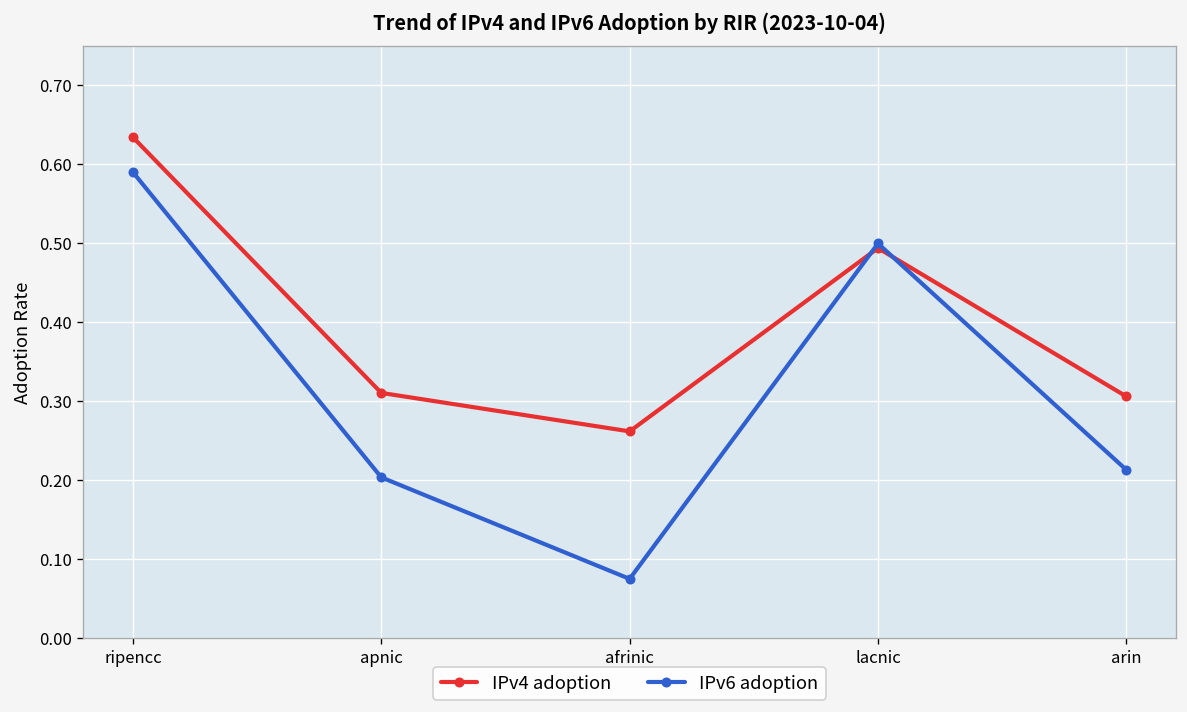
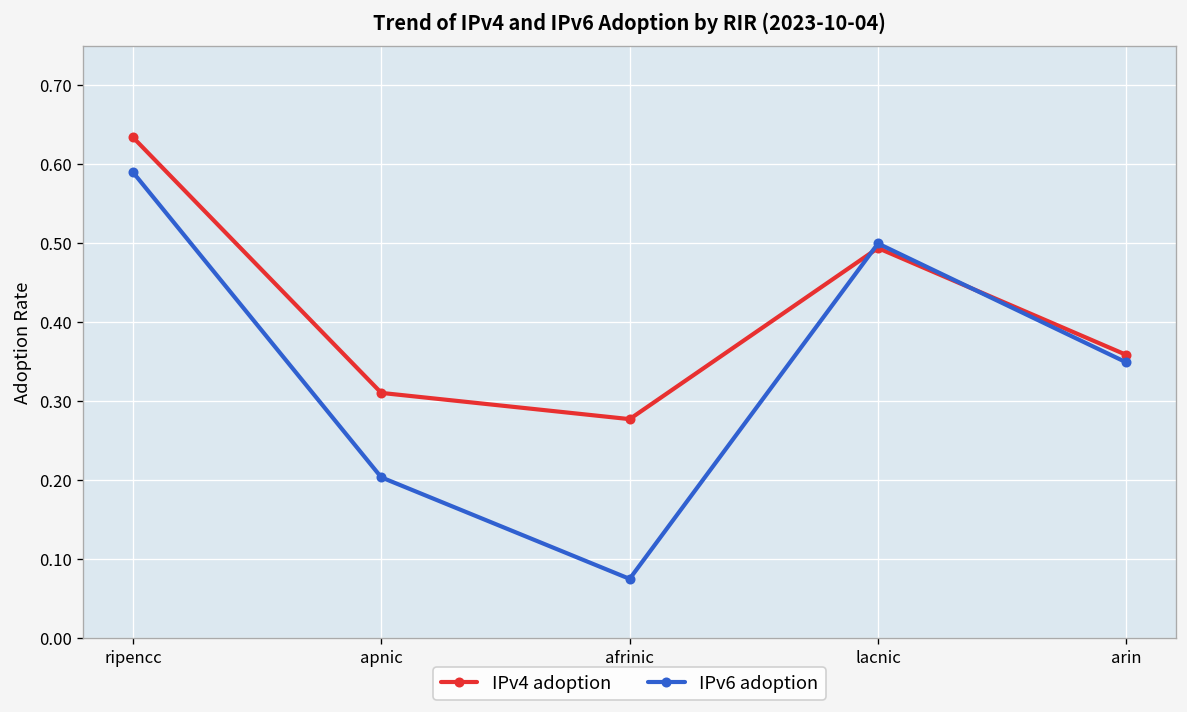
IPv4 adoption, afrinic: 0.26 -> 0.28
IPv4 adoption, arin: 0.31 -> 0.36
IPv6 adoption, arin: 0.21 -> 0.35
